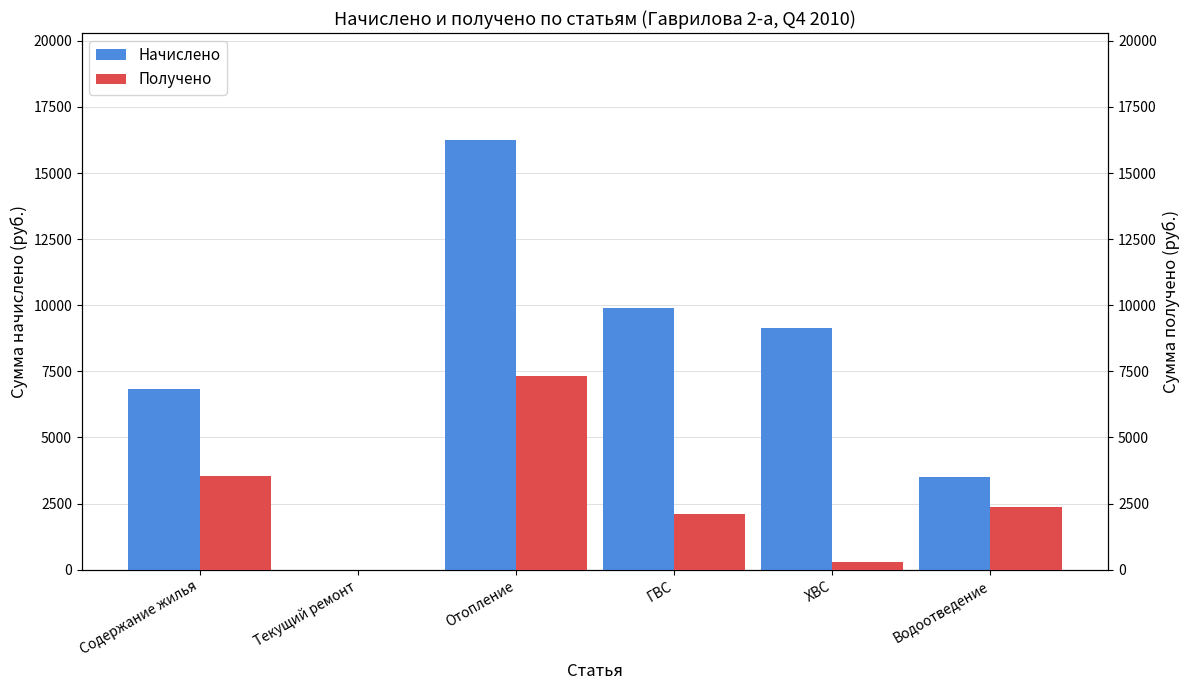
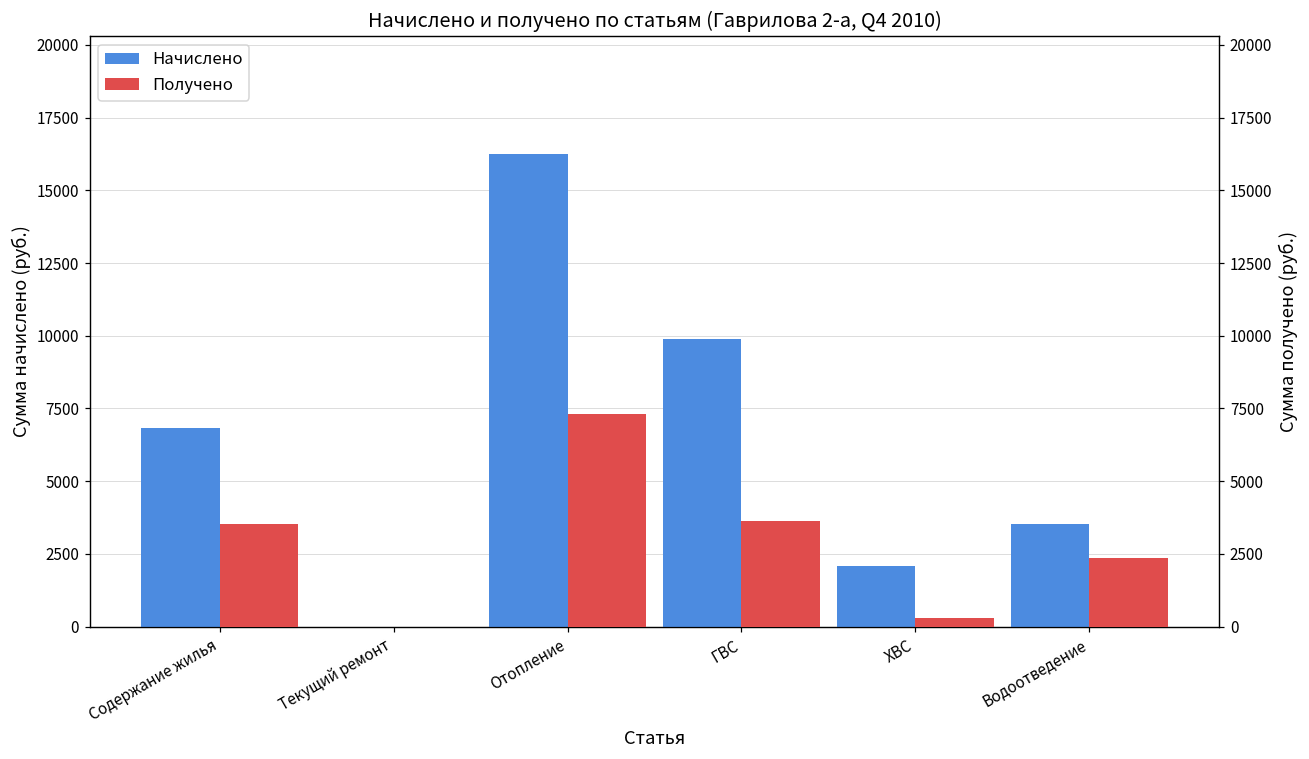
Начислено, ХВС: 9100 -> 2100
Получено, ГВС: 2100 -> 3600
